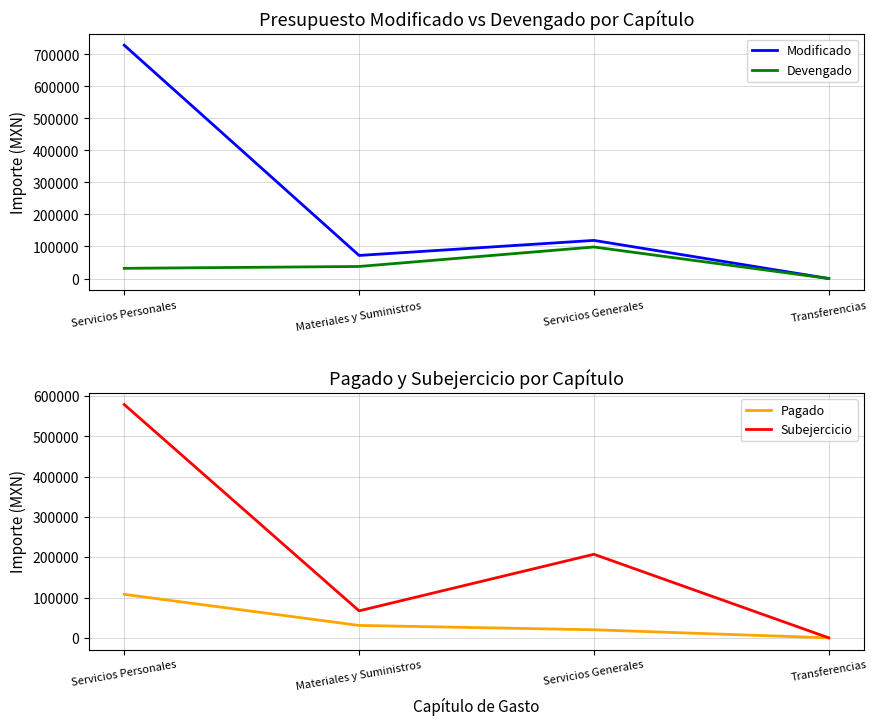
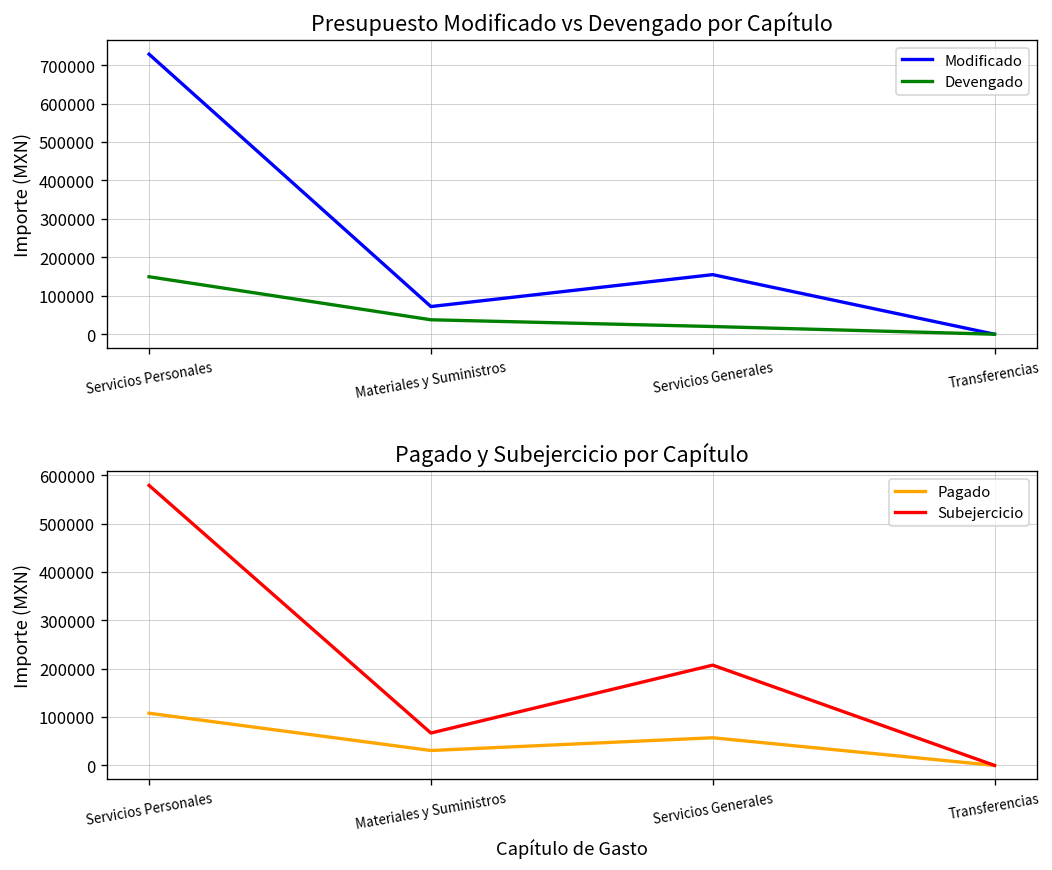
Presupuesto Modificado vs Devengado por Capítulo, Devengado, Servicios Personales: 30000 -> 150000
Presupuesto Modificado vs Devengado por Capítulo, Modificado, Servicios Generales: 120000 -> 160000
Presupuesto Modificado vs Devengado por Capítulo, Devengado, Servicios Generales: 100000 -> 20000
Pagado y Subejercicio por Capítulo, Pagado, Servicios Generales: 20000 -> 60000
